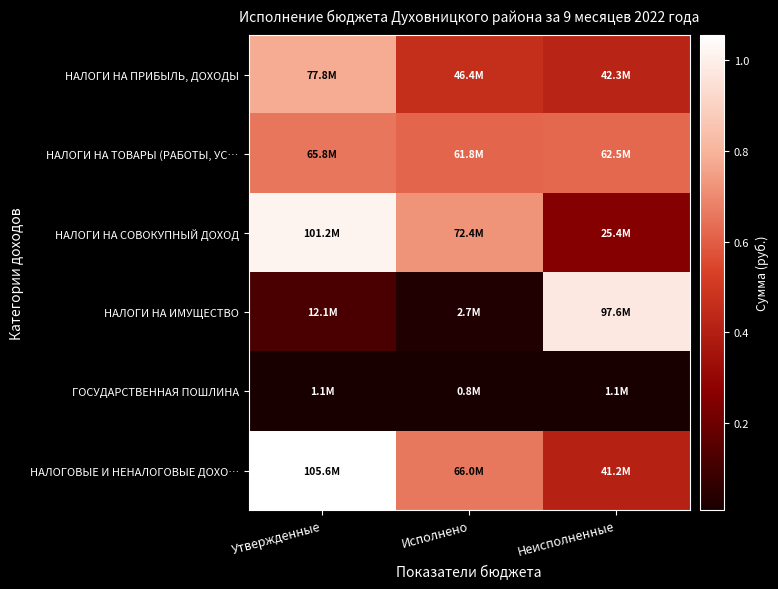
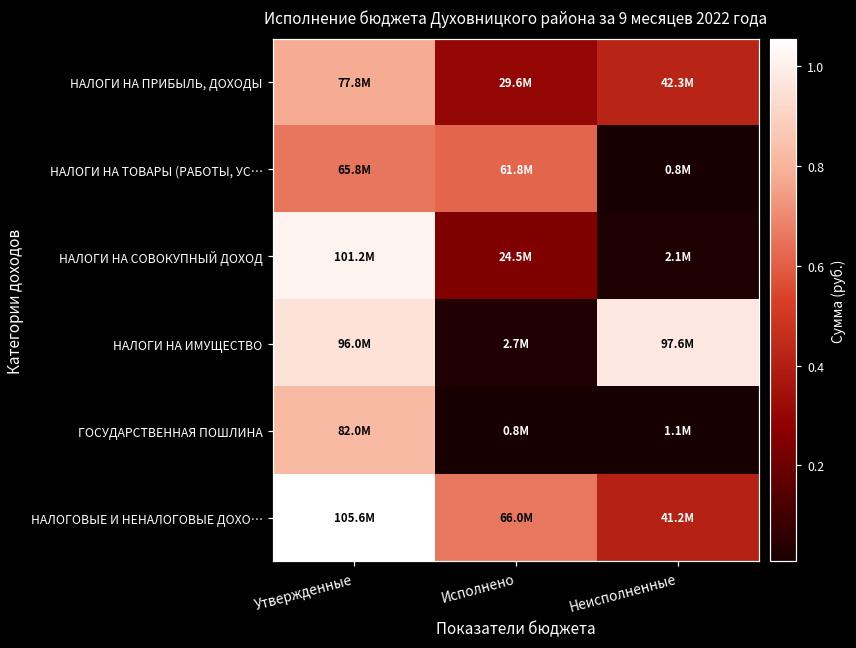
НАЛОГИ НА ПРИБЫЛЬ, ДОХОДЫ, Исполнено: 46.4M -> 29.6M
НАЛОГИ НА ТОВАРЫ (РАБОТЫ, УС…, Неисполненные: 62.5M -> 0.8M
НАЛОГИ НА СОВОКУПНЫЙ ДОХОД, Исполнено: 72.4M -> 24.5M
НАЛОГИ НА СОВОКУПНЫЙ ДОХОД, Неисполненные: 25.4M -> 2.1M
НАЛОГИ НА ИМУЩЕСТВО, Утвержденные: 12.1M -> 96.0M
ГОСУДАРСТВЕННАЯ ПОШЛИНА, Утвержденные: 1.1M -> 82.0M
